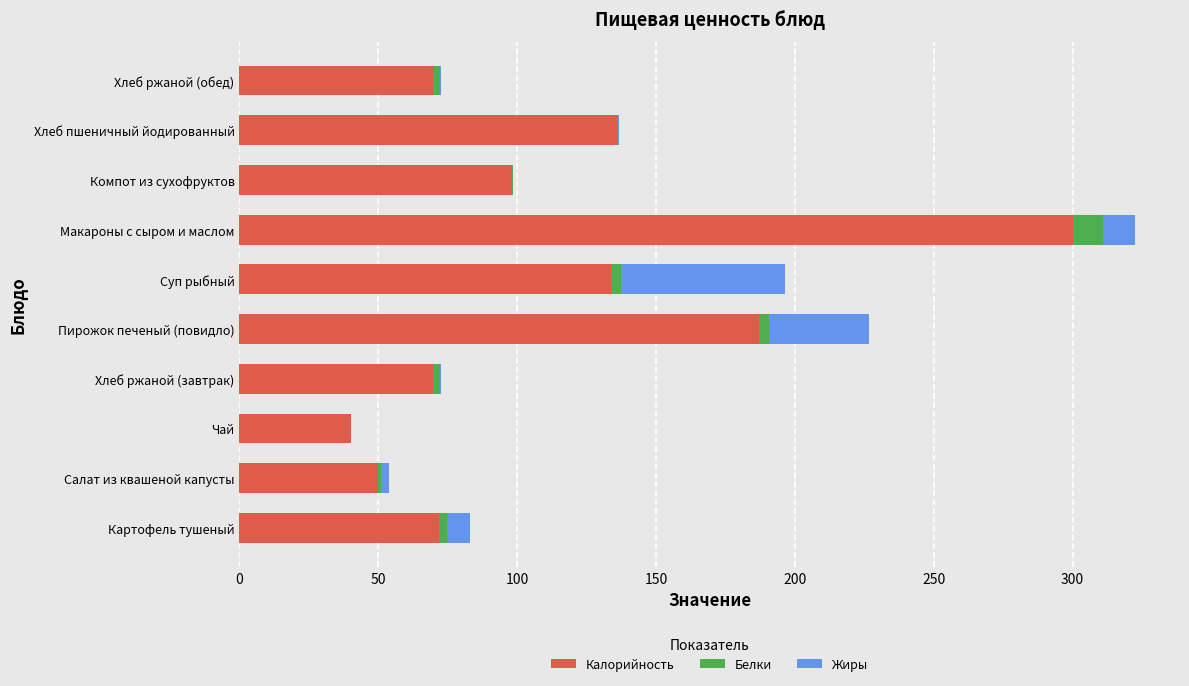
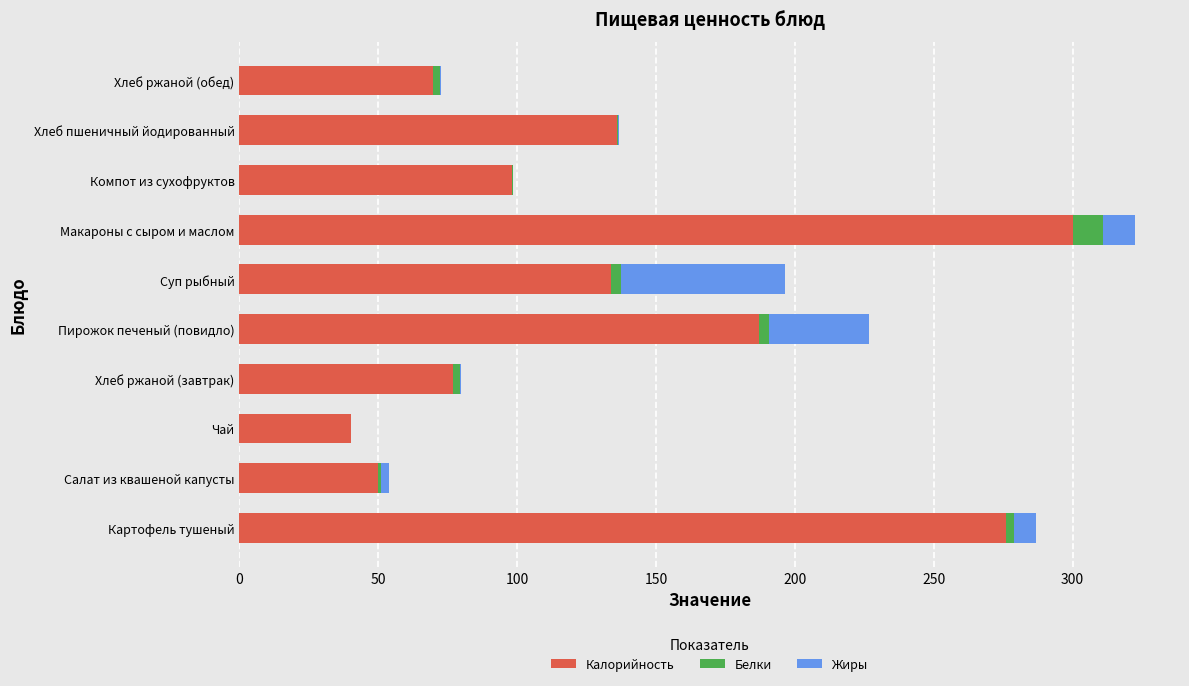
Калорийность, Хлеб ржаной (завтрак): 70 -> 77
Калорийность, Картофель тушеный: 72 -> 276
